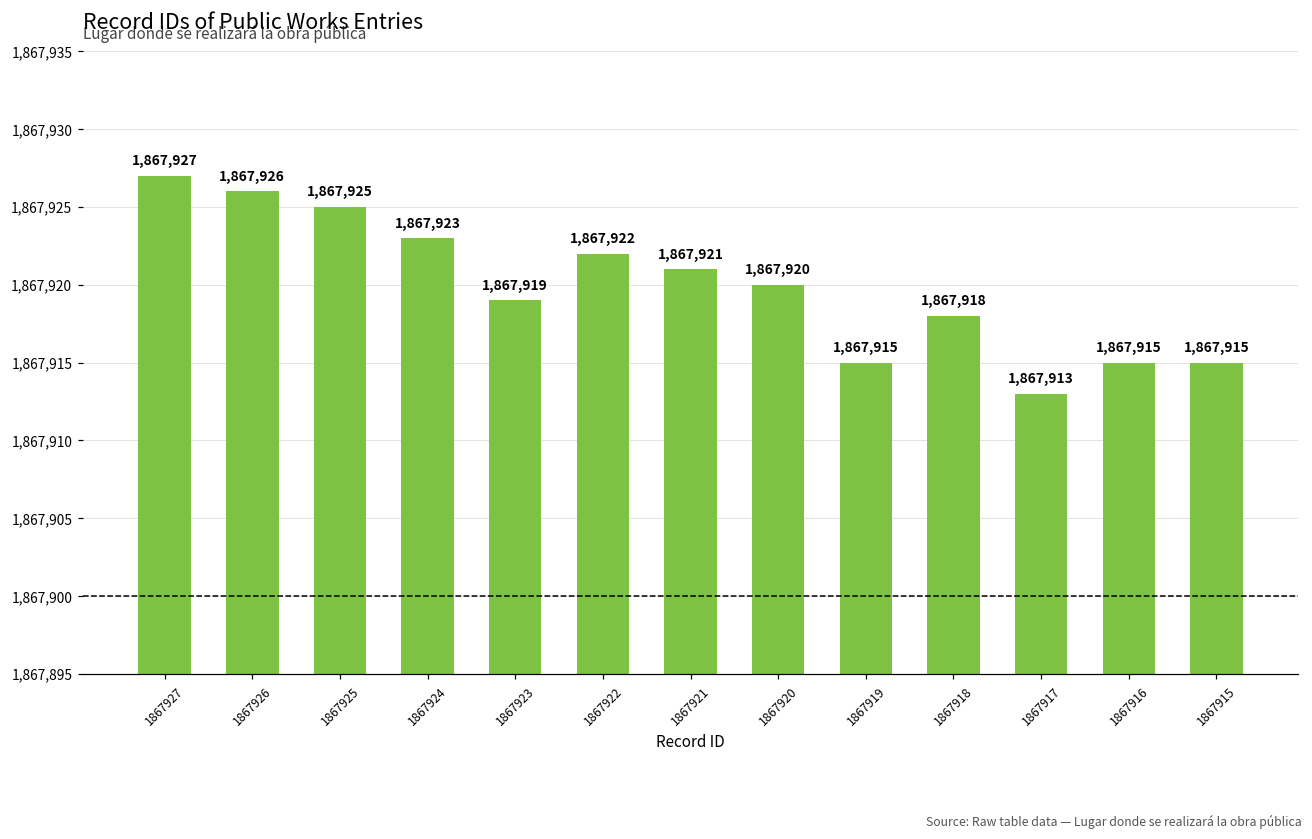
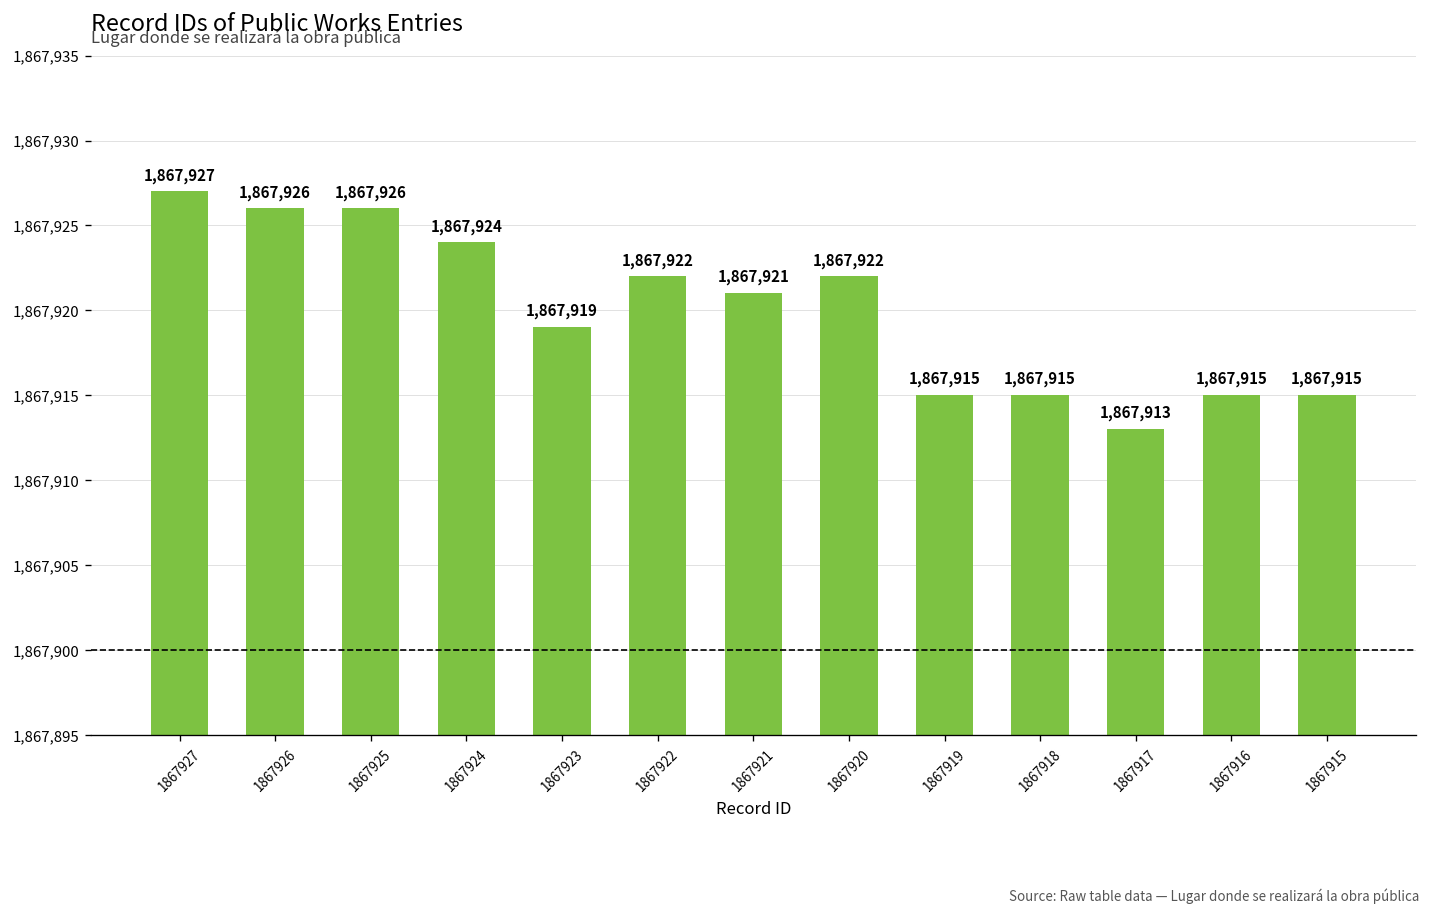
1867925: 1,867,925 -> 1,867,926
1867924: 1,867,923 -> 1,867,924
1867920: 1,867,920 -> 1,867,922
1867918: 1,867,918 -> 1,867,915
